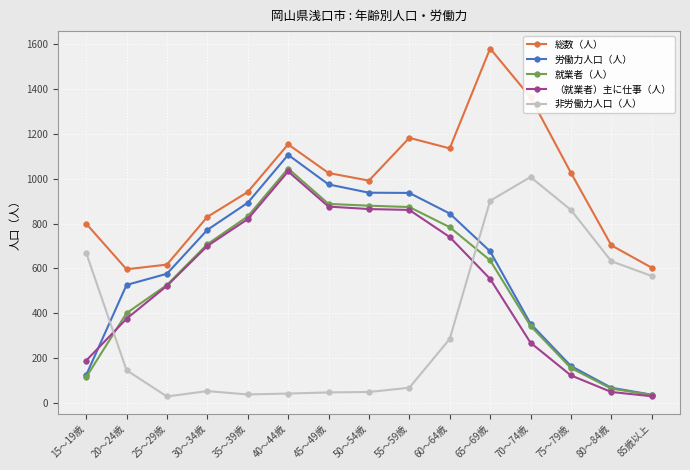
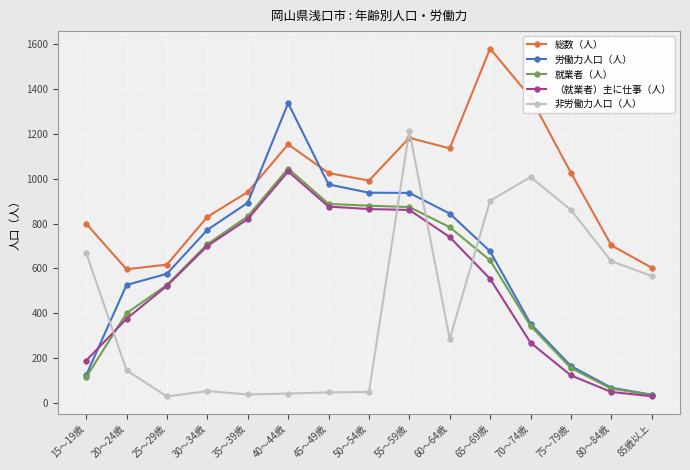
労働力人口（人）, 40～44歳: 1110 -> 1340
非労働力人口（人）, 55～59歳: 70 -> 1210
